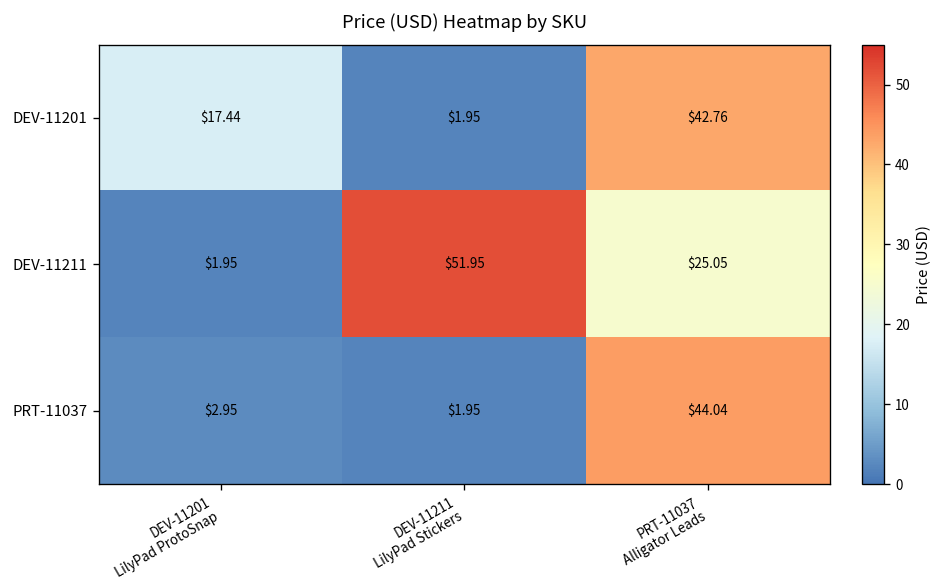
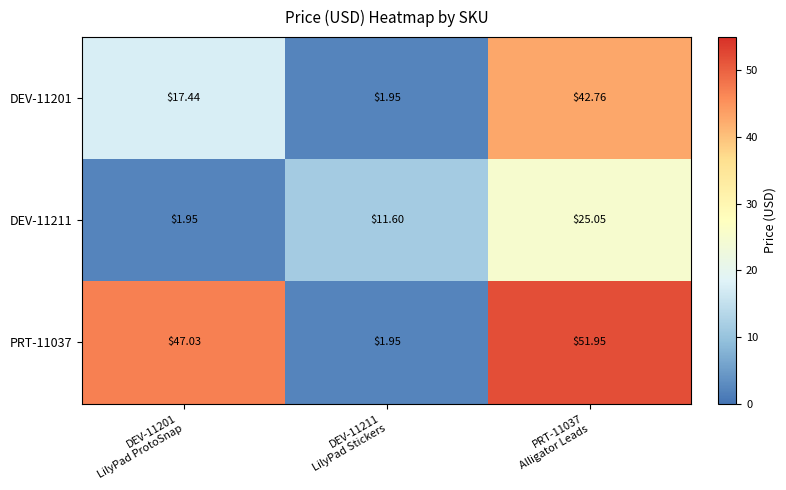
DEV-11211, DEV-11211 LilyPad Stickers: $51.95 -> $11.60
PRT-11037, DEV-11201 LilyPad ProtoSnap: $2.95 -> $47.03
PRT-11037, PRT-11037 Alligator Leads: $44.04 -> $51.95
